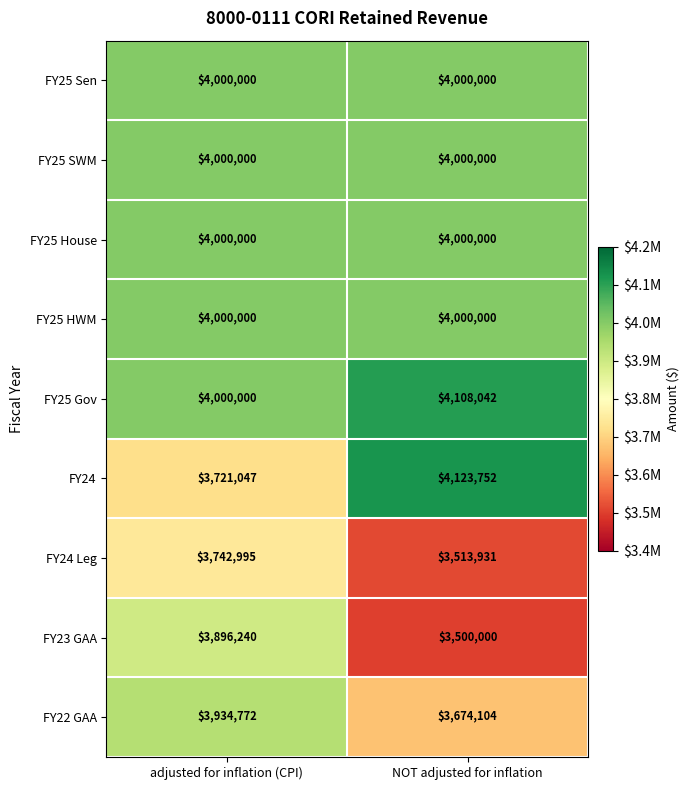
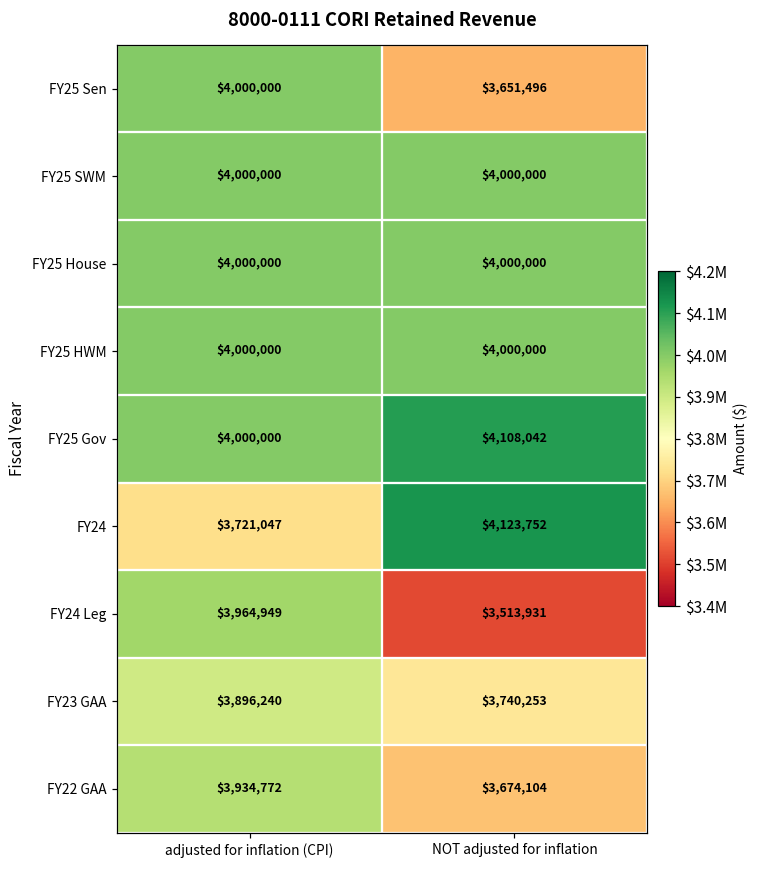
FY25 Sen, NOT adjusted for inflation: $4,000,000 -> $3,651,496
FY24 Leg, adjusted for inflation (CPI): $3,742,995 -> $3,964,949
FY23 GAA, NOT adjusted for inflation: $3,500,000 -> $3,740,253
